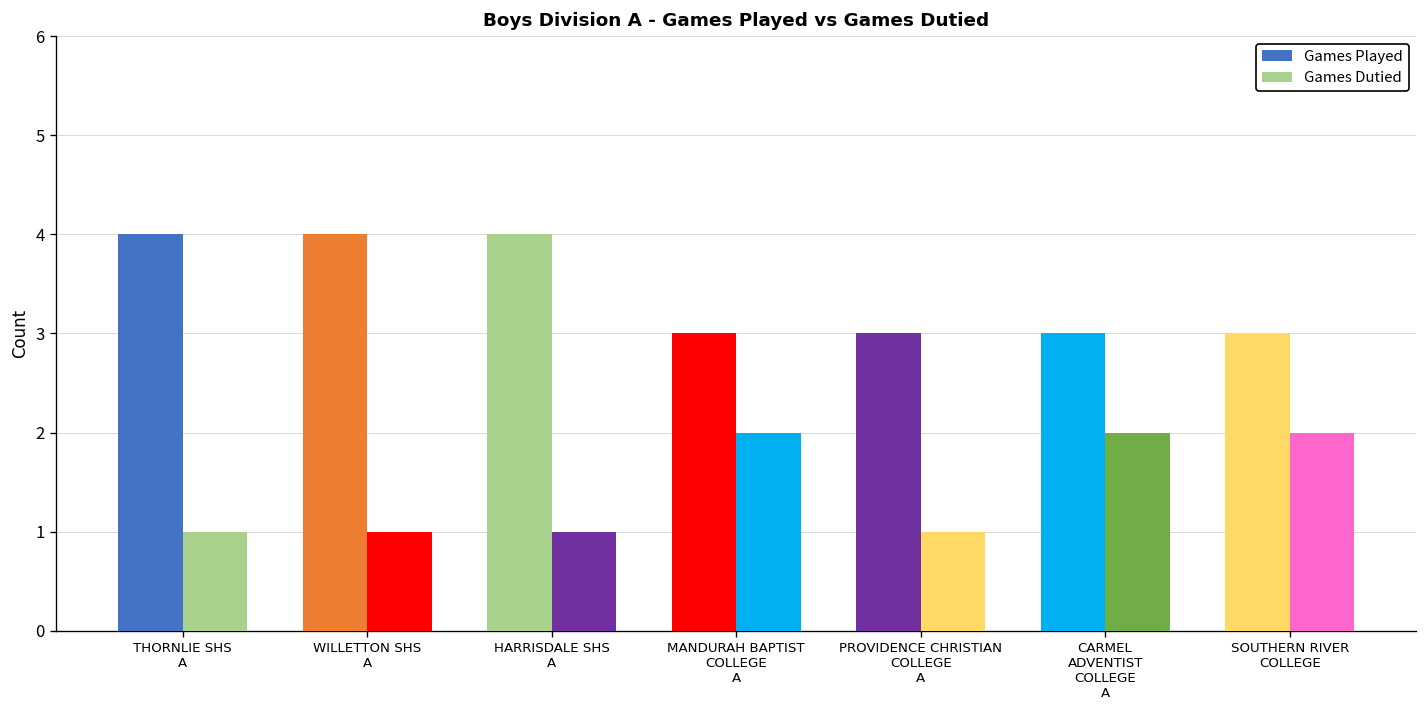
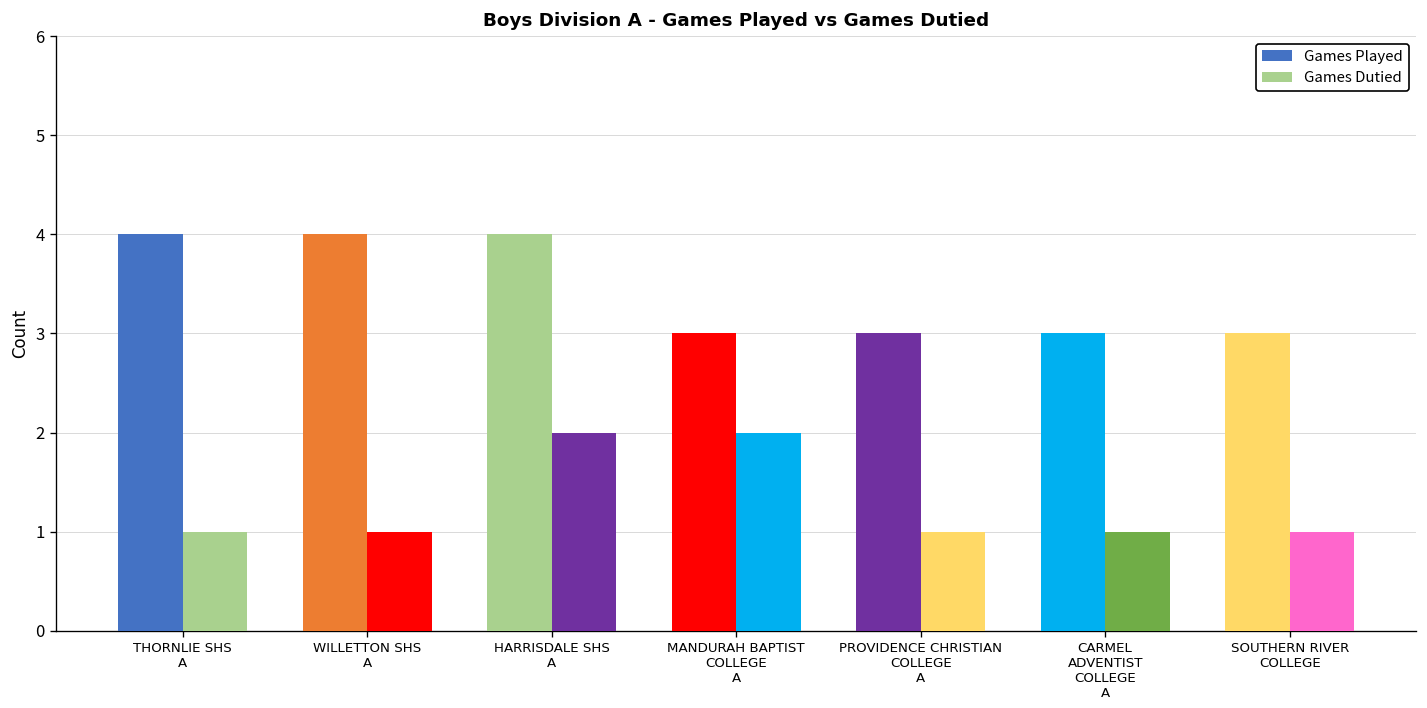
Games Dutied, HARRISDALE SHS A: 1 -> 2
Games Dutied, CARMEL ADVENTIST COLLEGE A: 2 -> 1
Games Dutied, SOUTHERN RIVER COLLEGE: 2 -> 1
